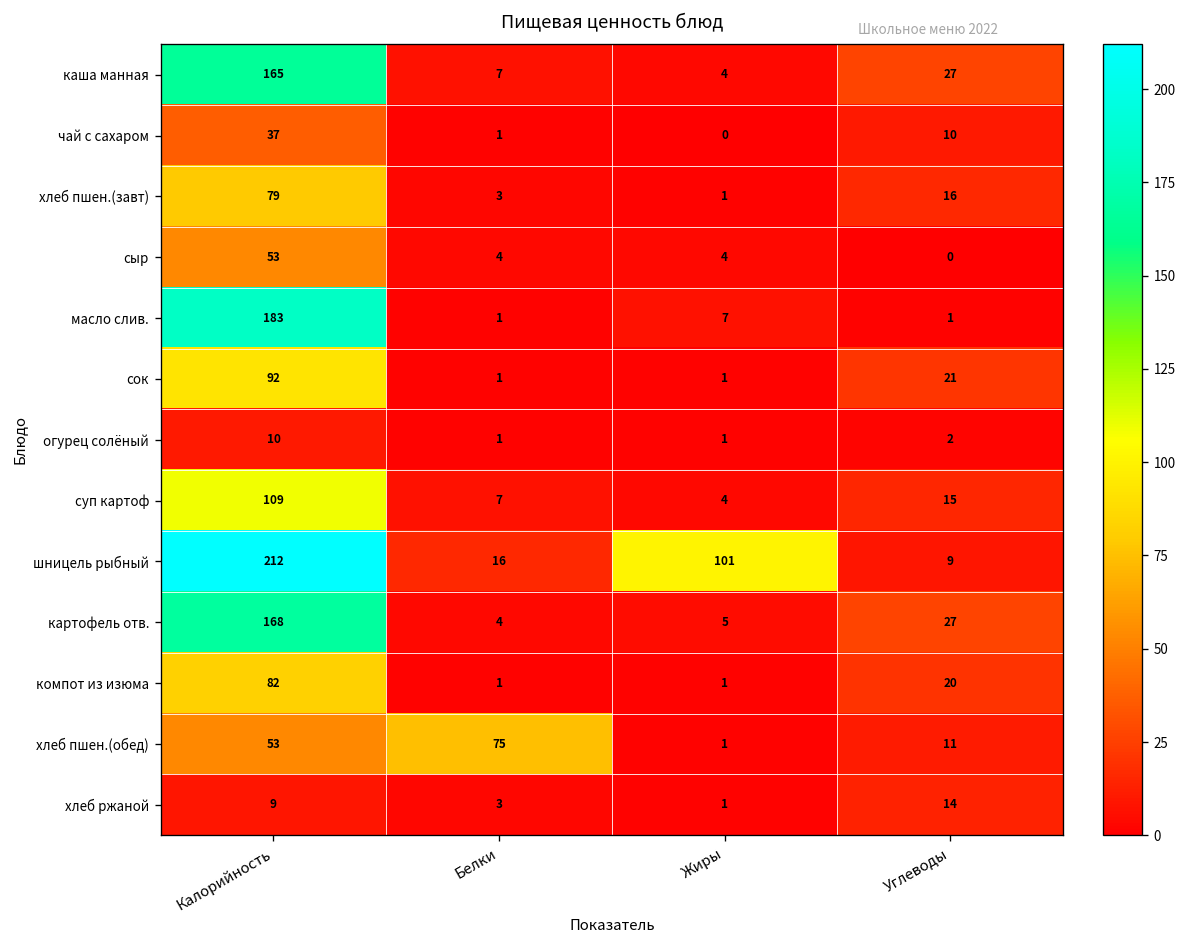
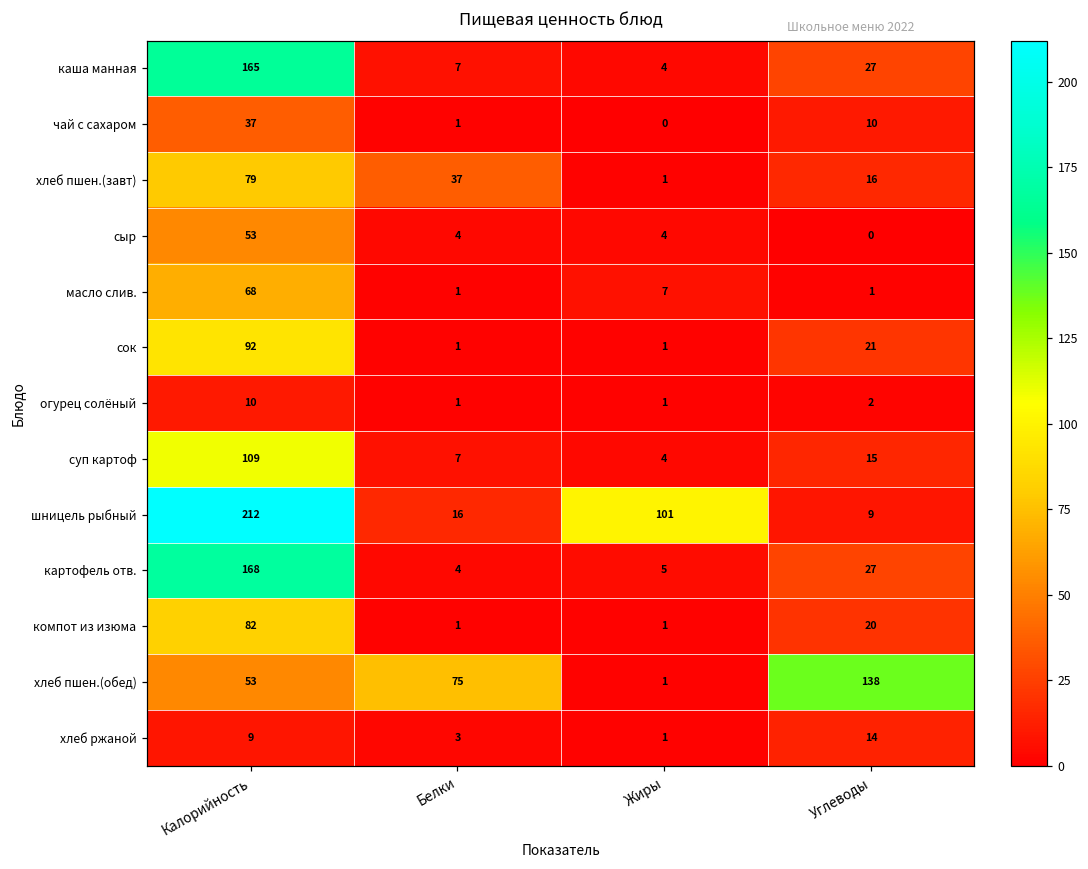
хлеб пшен.(завт), Белки: 3 -> 37
масло слив., Калорийность: 183 -> 68
хлеб пшен.(обед), Углеводы: 11 -> 138
